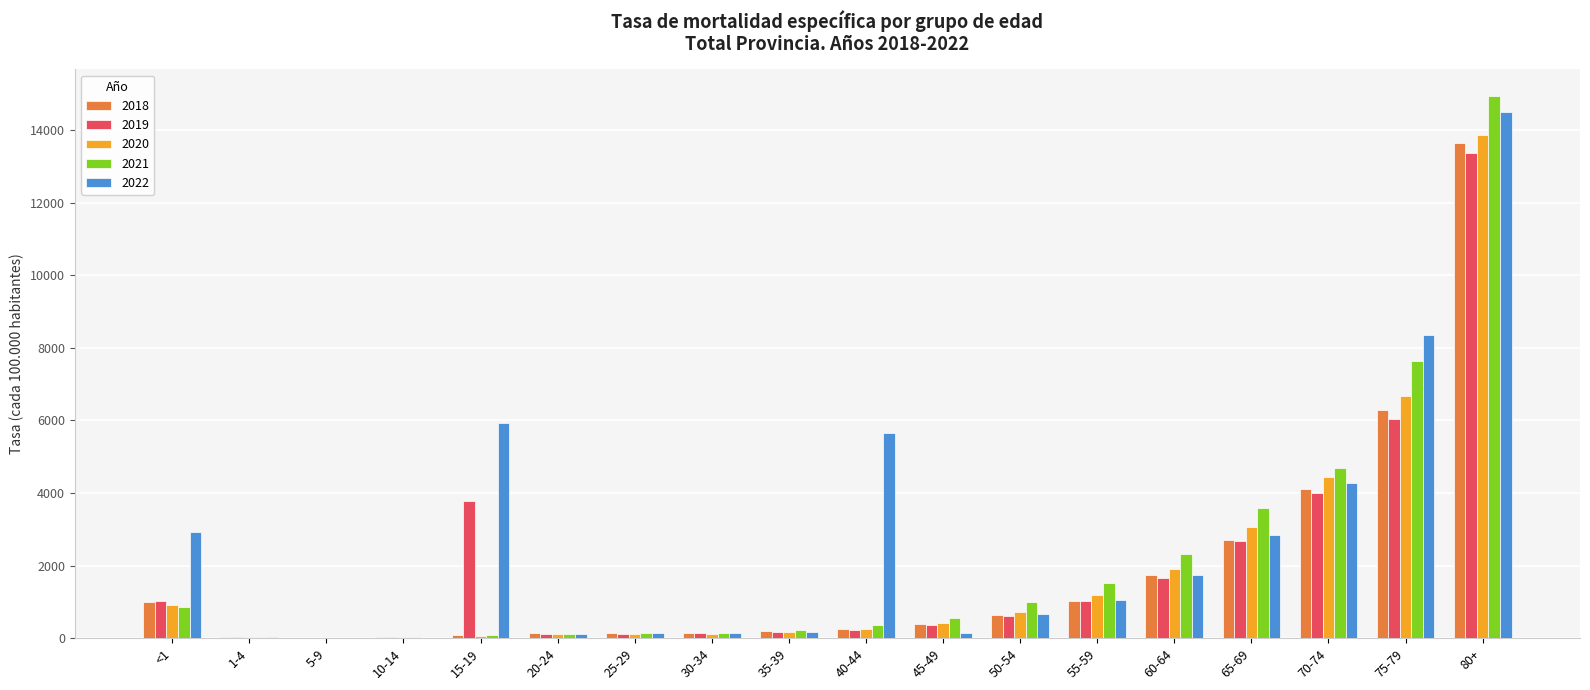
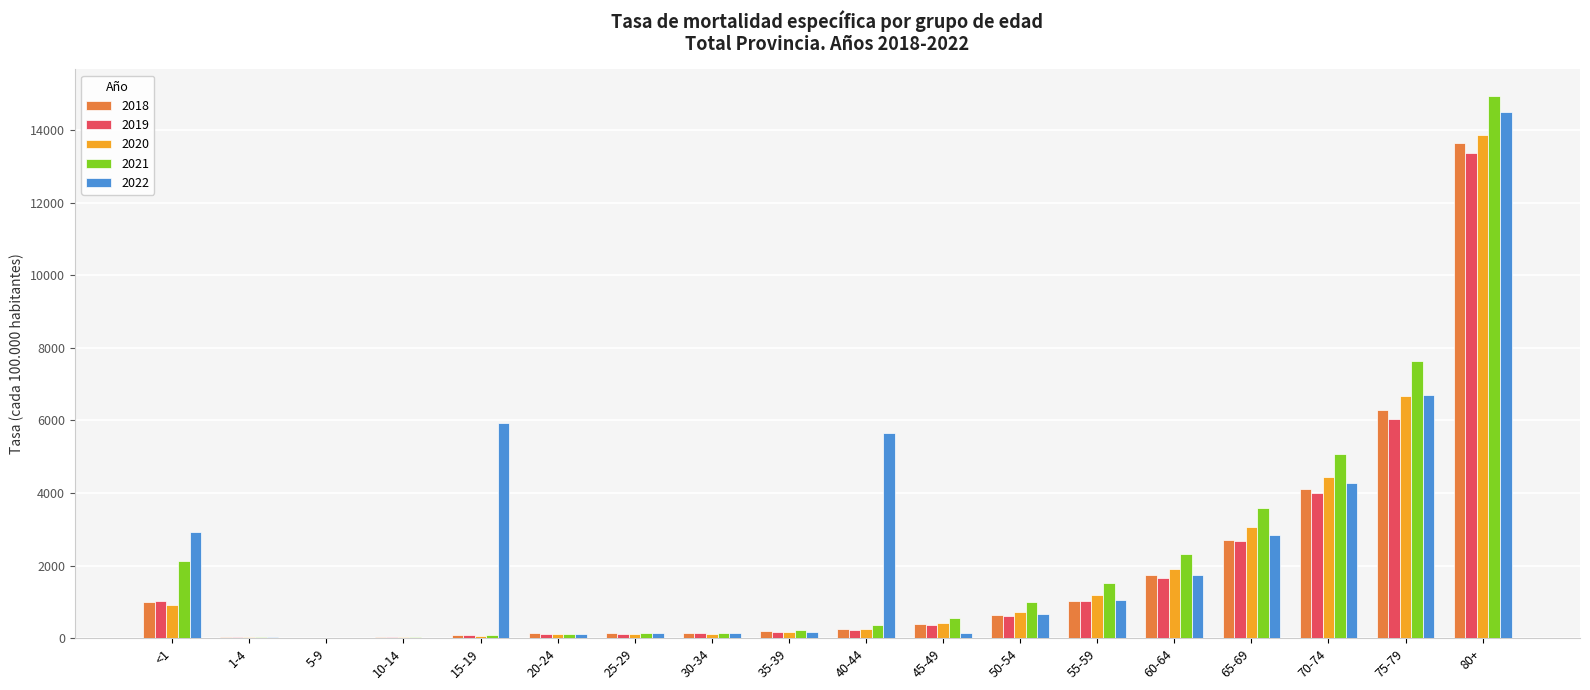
2021, <1: 900 -> 2100
2019, 15-19: 3800 -> 100
2021, 70-74: 4700 -> 5100
2022, 75-79: 8400 -> 6700
